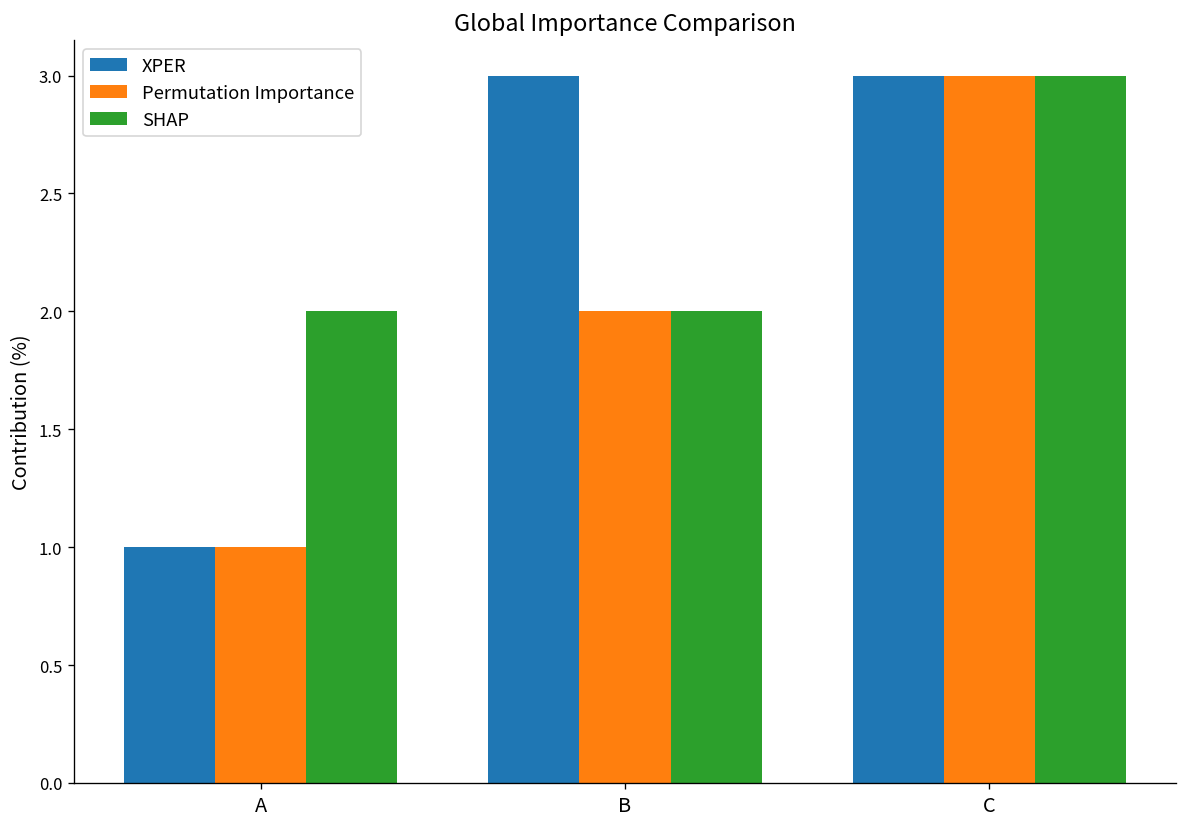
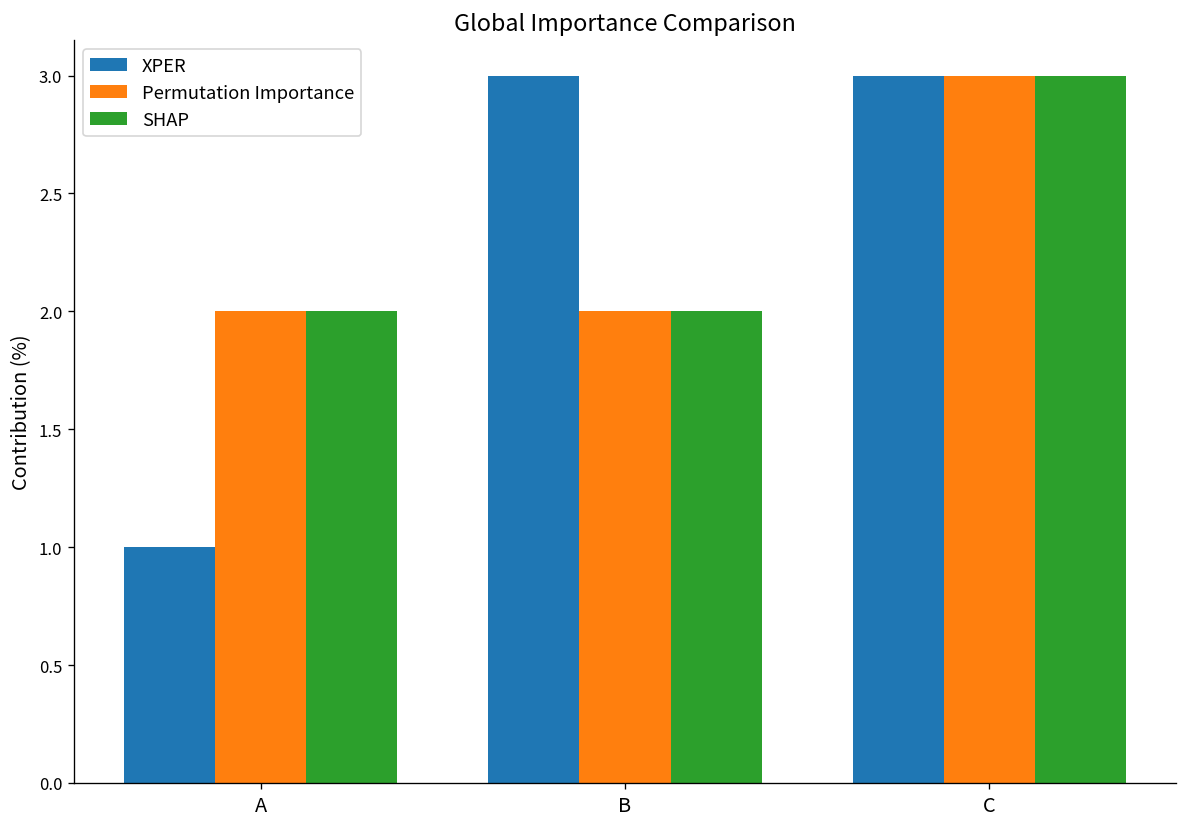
Permutation Importance, A: 1 -> 2
